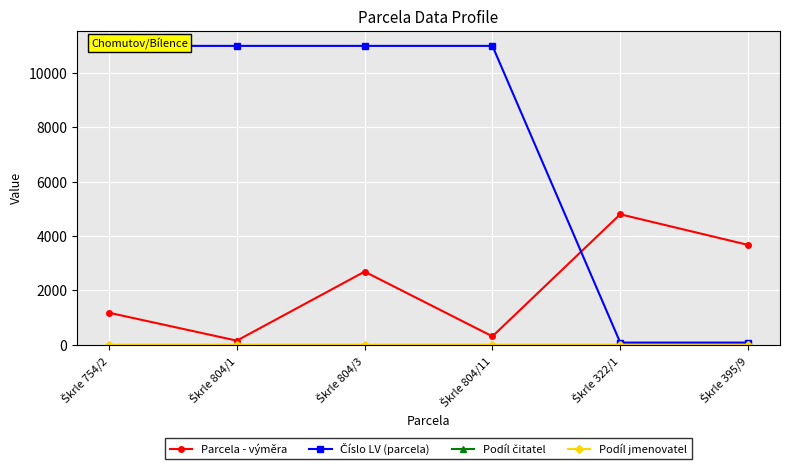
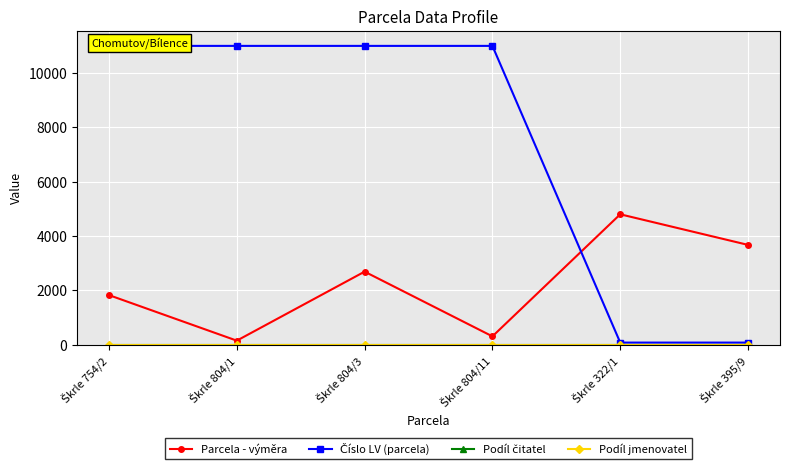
Parcela - výměra, Škrle 754/2: 1200 -> 1800
